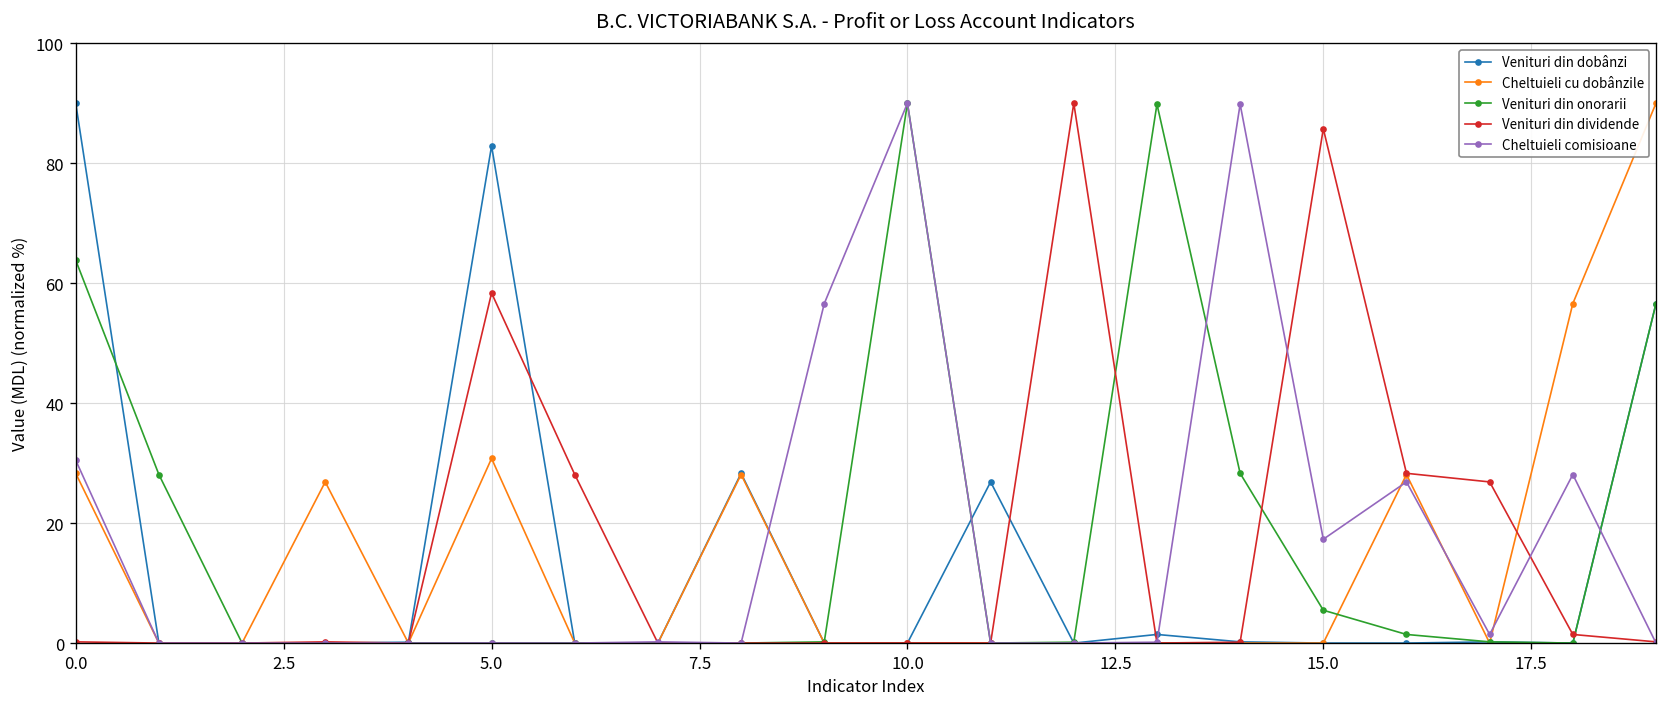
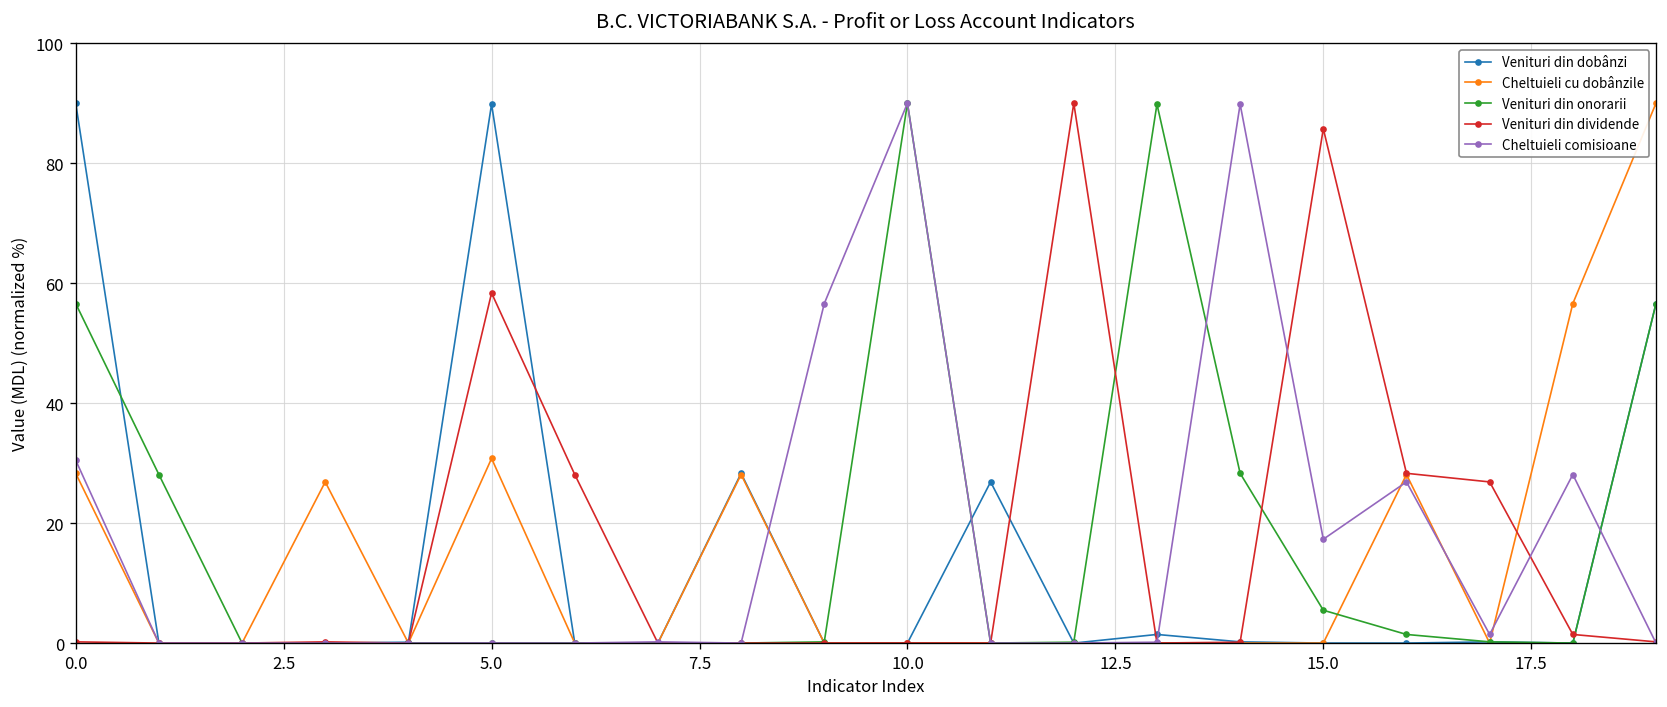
Venituri din onorarii, 0.0: 64 -> 57
Venituri din dobânzi, 5.0: 83 -> 90
